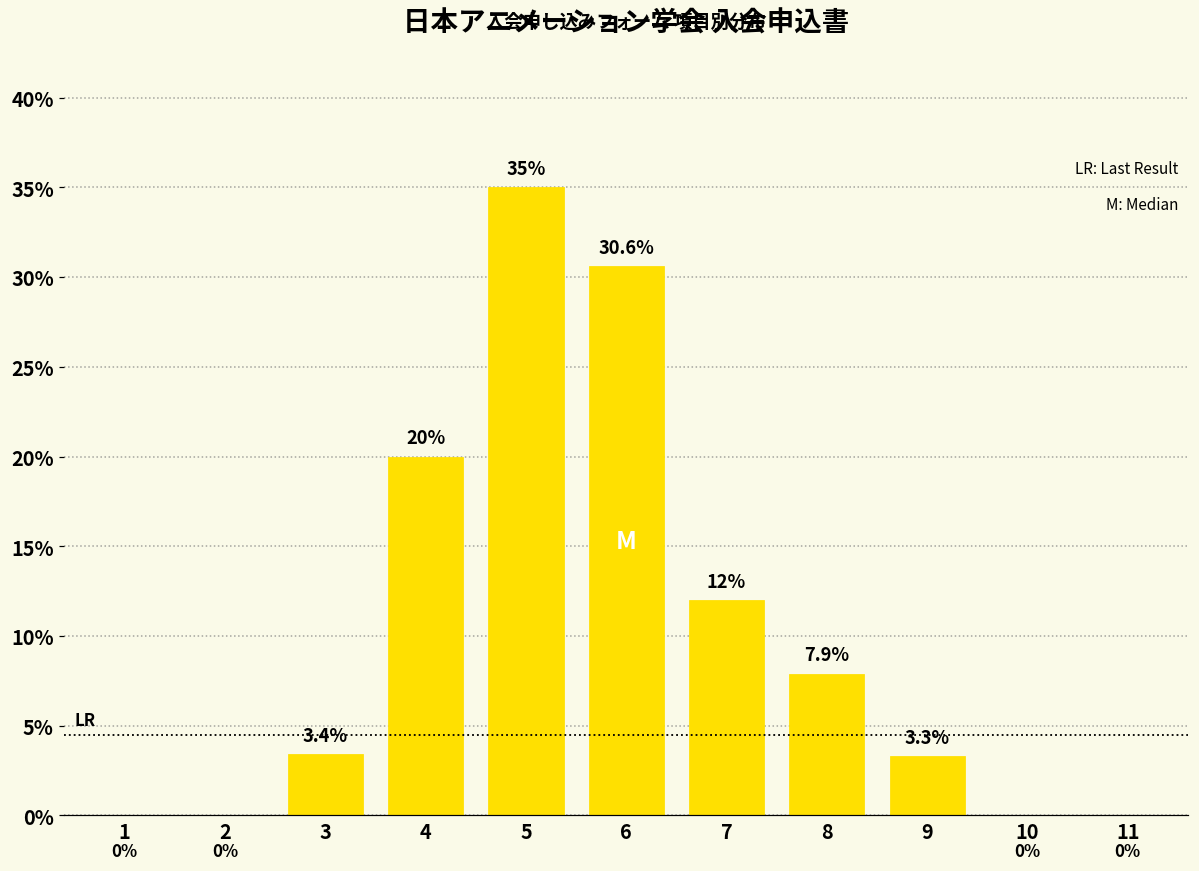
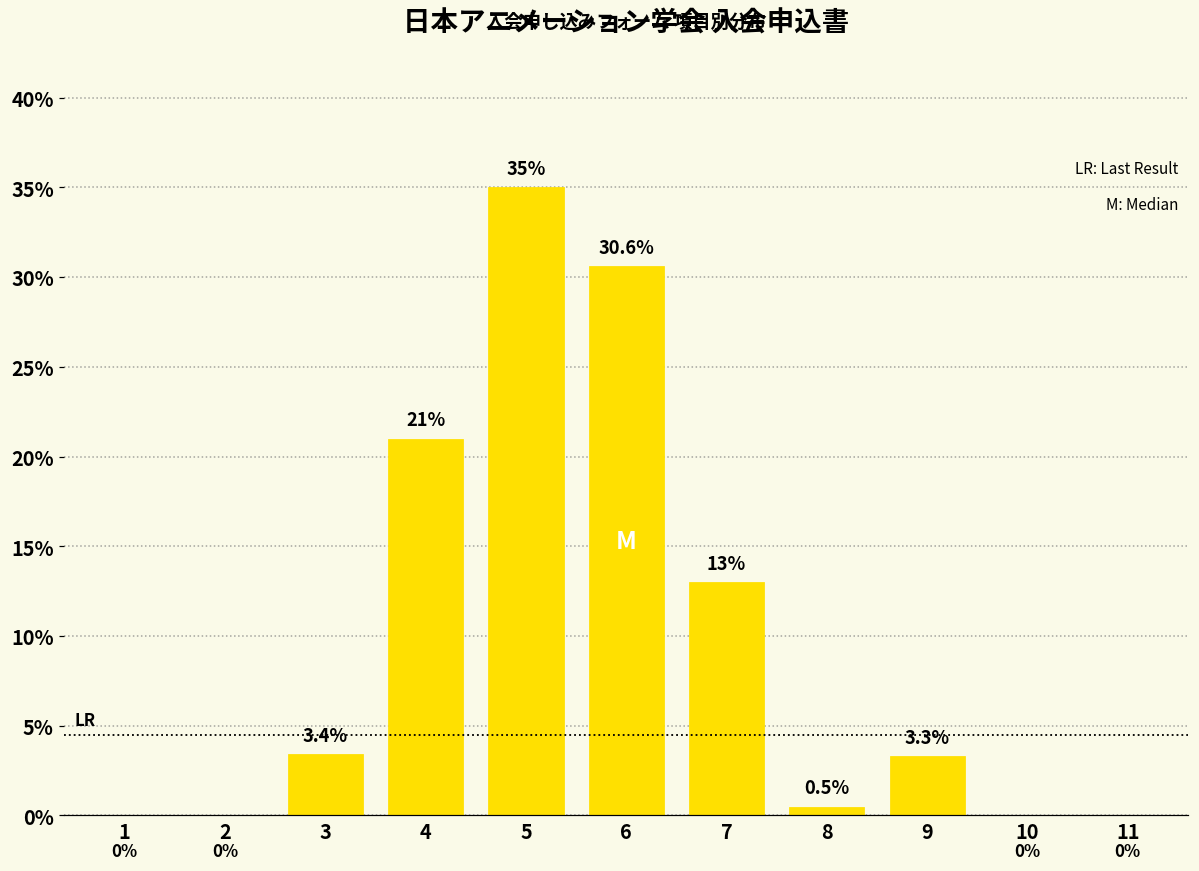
4: 20% -> 21%
7: 12% -> 13%
8: 7.9% -> 0.5%
